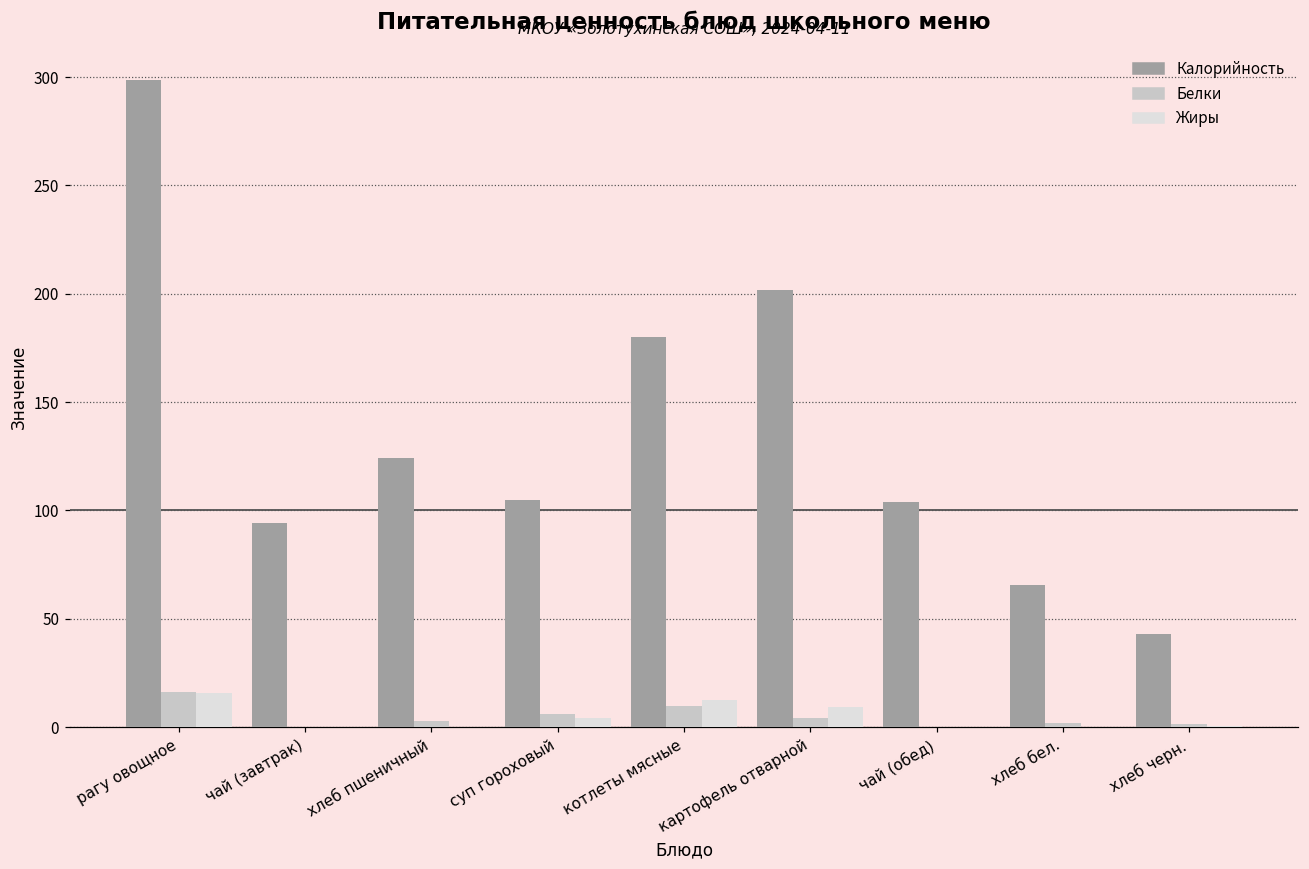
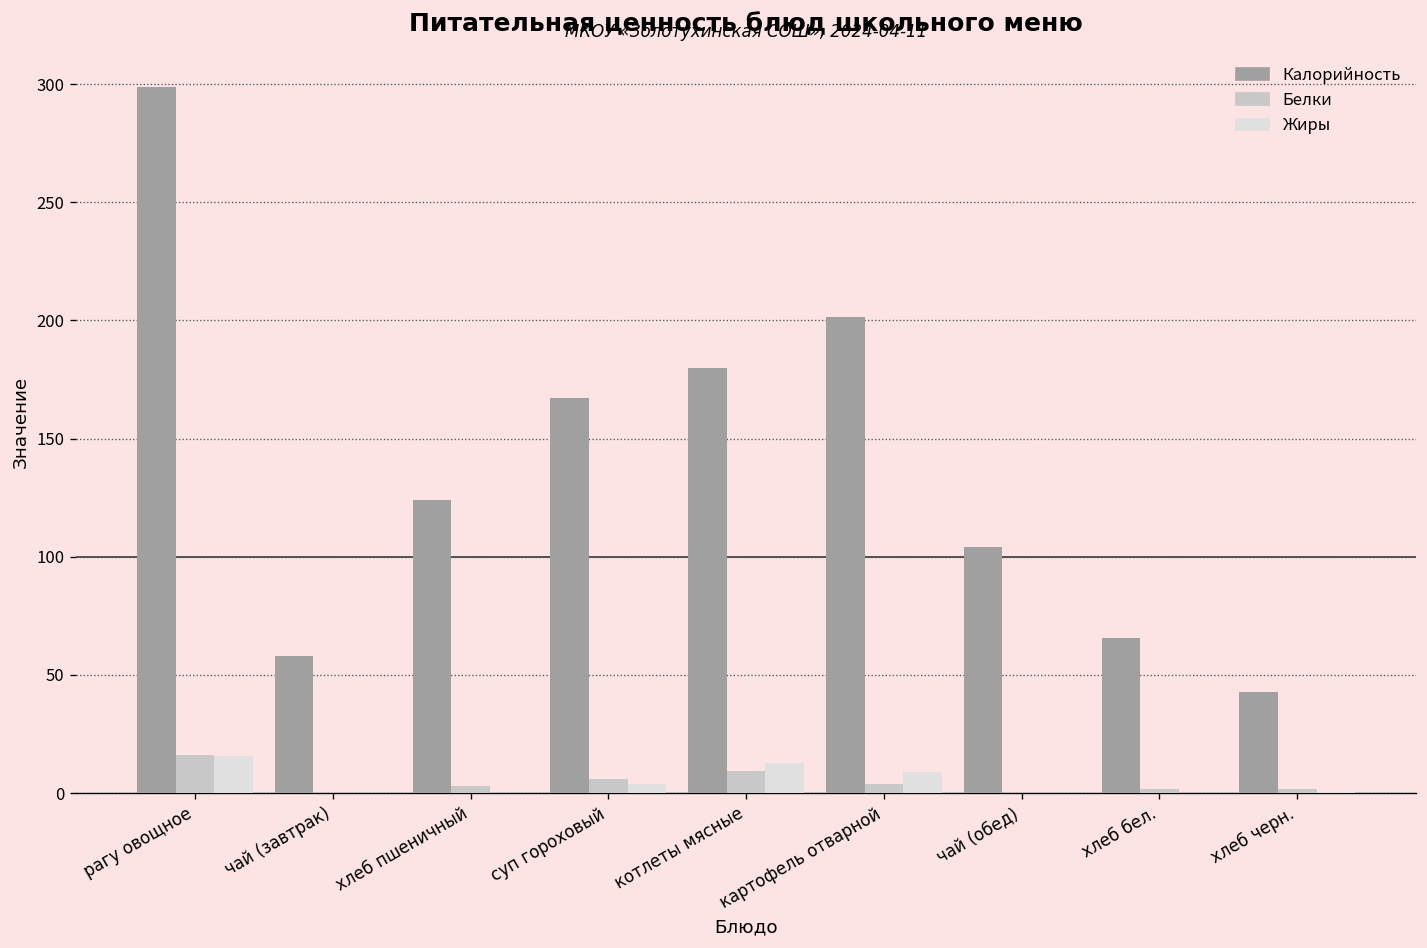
Калорийность, чай (завтрак): 94 -> 58
Калорийность, суп гороховый: 105 -> 167
